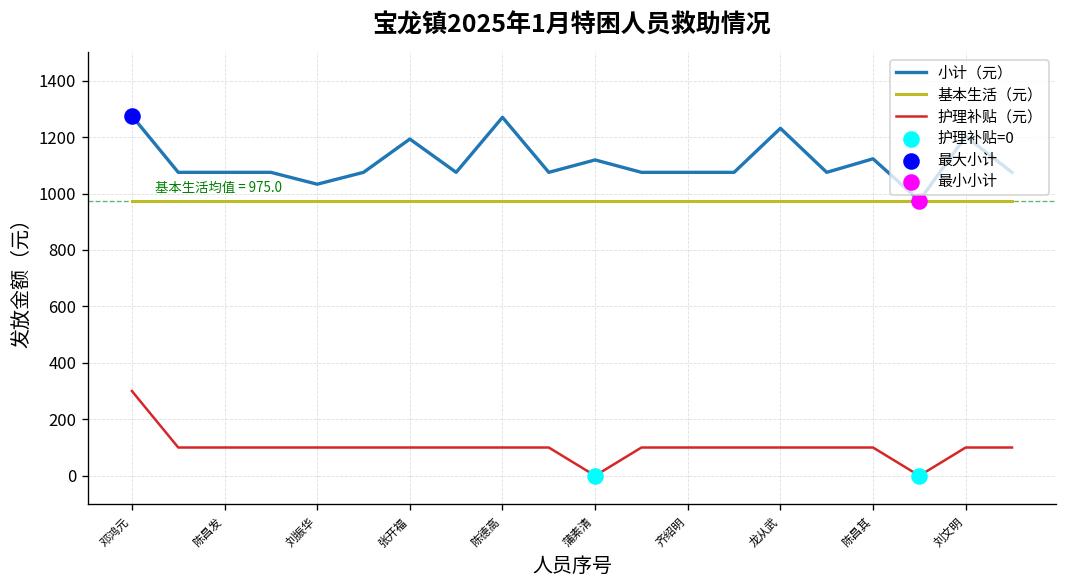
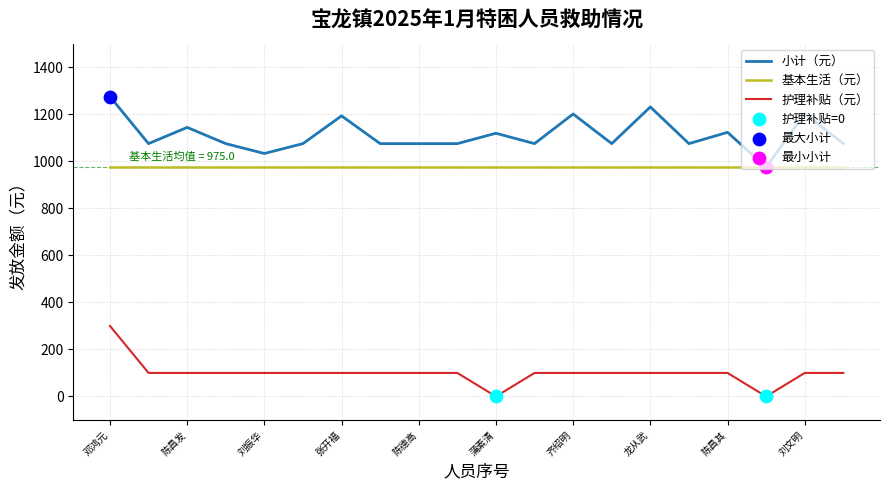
小计（元）, 陈昌发: 1080 -> 1140
小计（元）, 陈德高: 1270 -> 1080
小计（元）, 齐绍明: 1080 -> 1200
